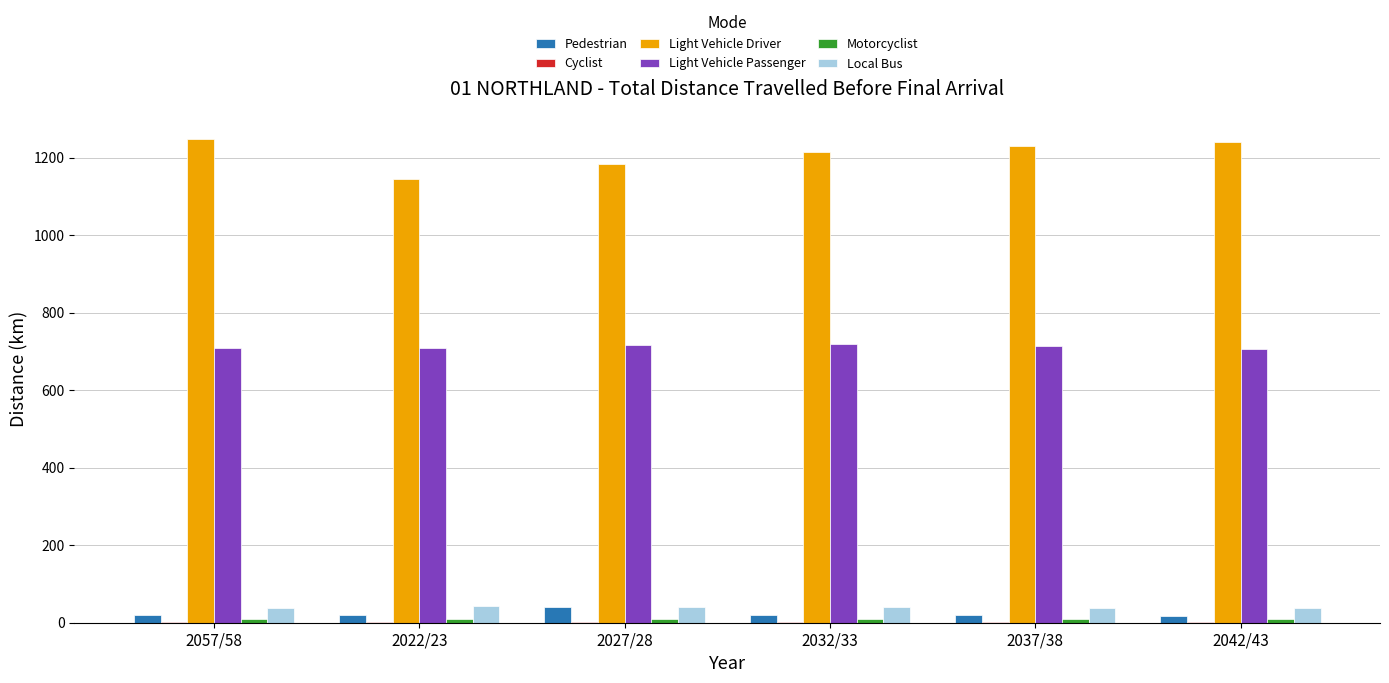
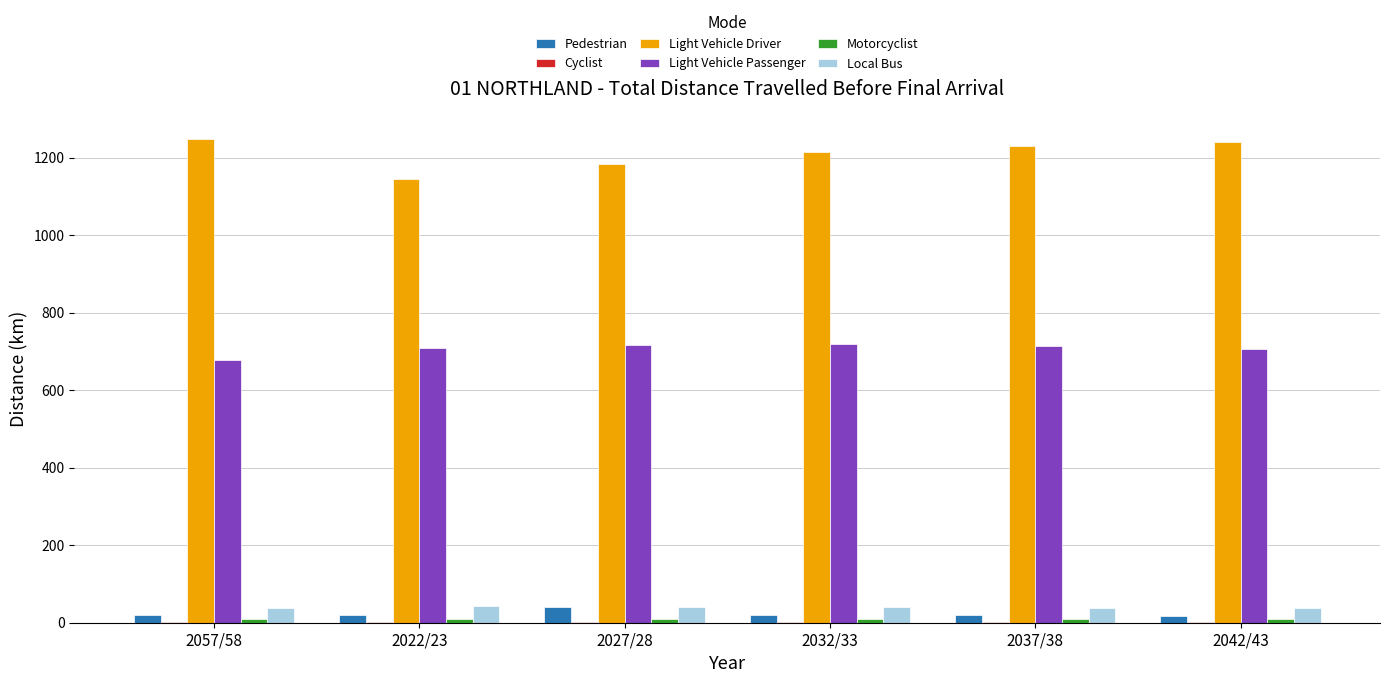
Light Vehicle Passenger, 2057/58: 710 -> 680
